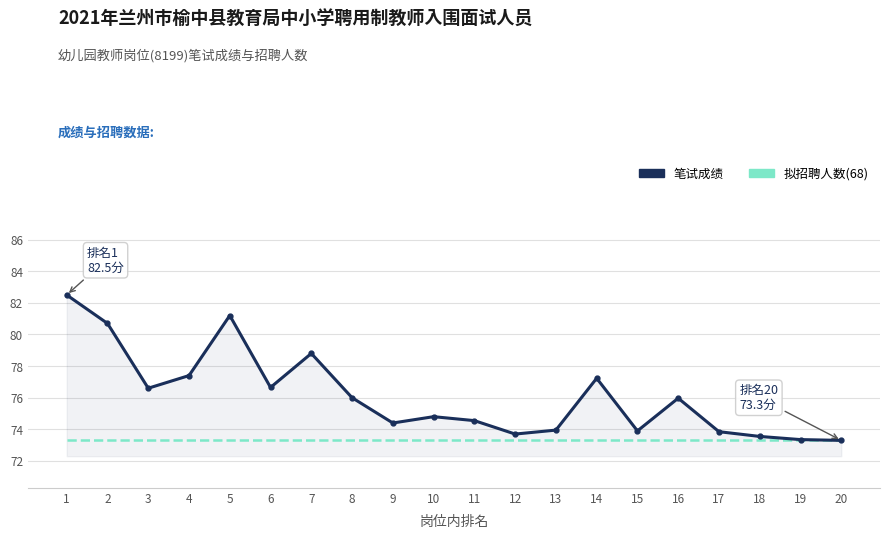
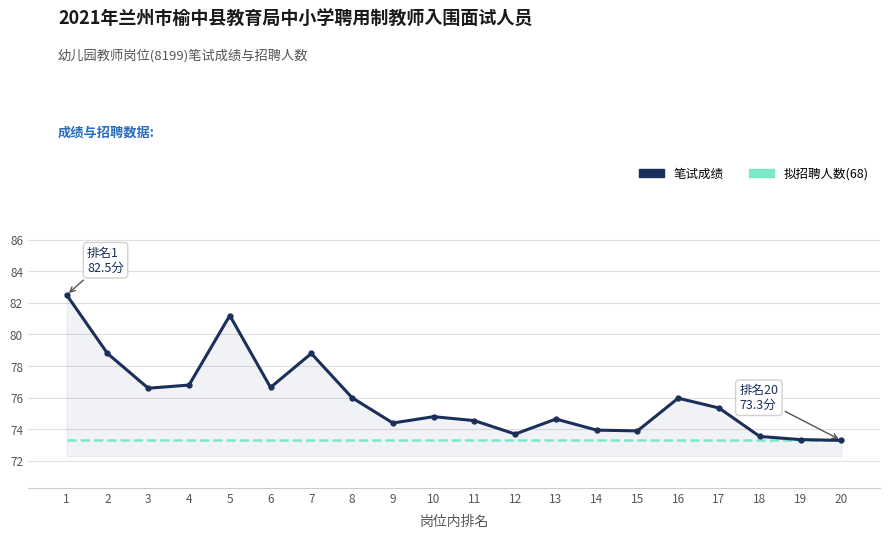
笔试成绩, 2: 80.7 -> 78.8
笔试成绩, 4: 77.4 -> 76.8
笔试成绩, 13: 74.0 -> 74.7
笔试成绩, 14: 77.2 -> 74.0
笔试成绩, 17: 73.9 -> 75.4
